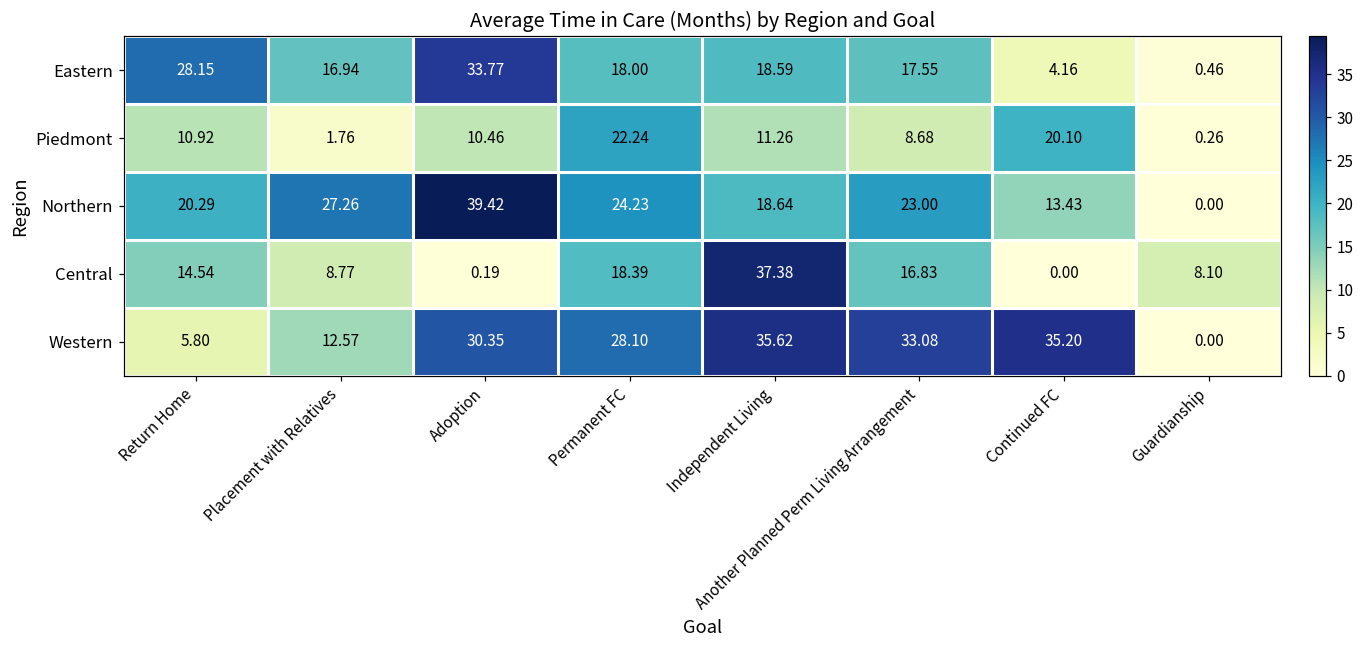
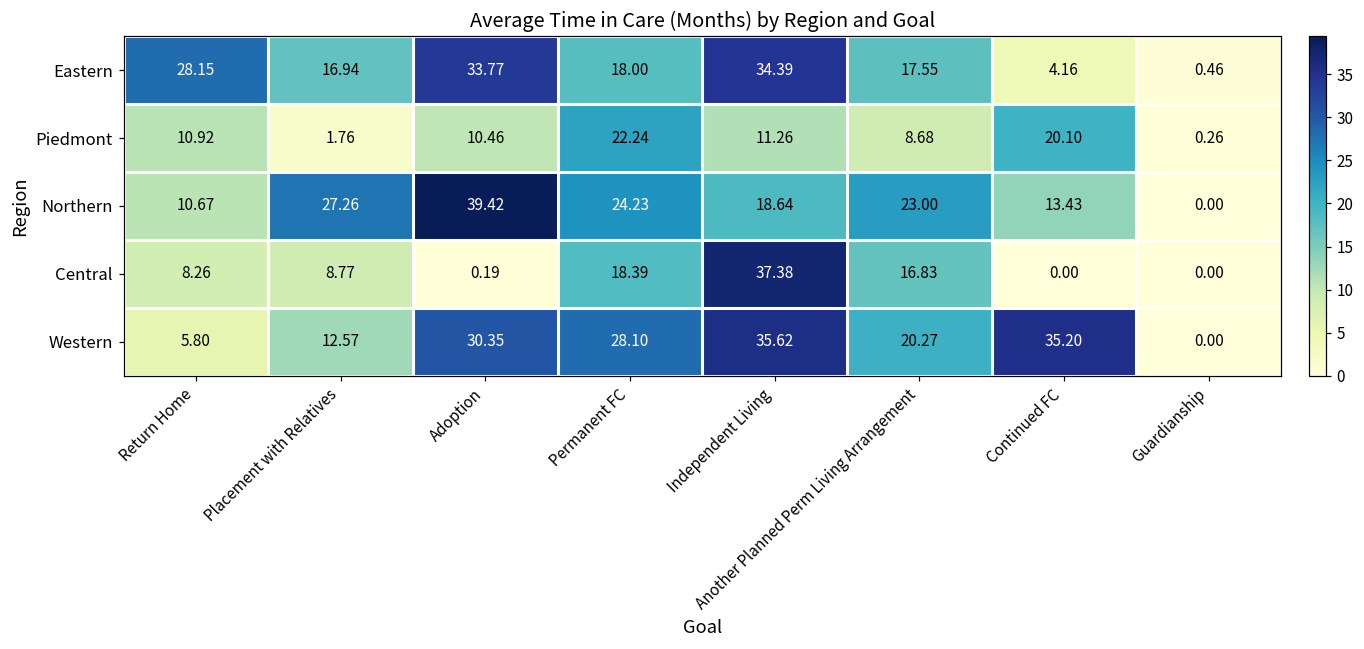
Eastern, Independent Living: 18.59 -> 34.39
Northern, Return Home: 20.29 -> 10.67
Central, Return Home: 14.54 -> 8.26
Central, Guardianship: 8.10 -> 0.00
Western, Another Planned Perm Living Arrangement: 33.08 -> 20.27
